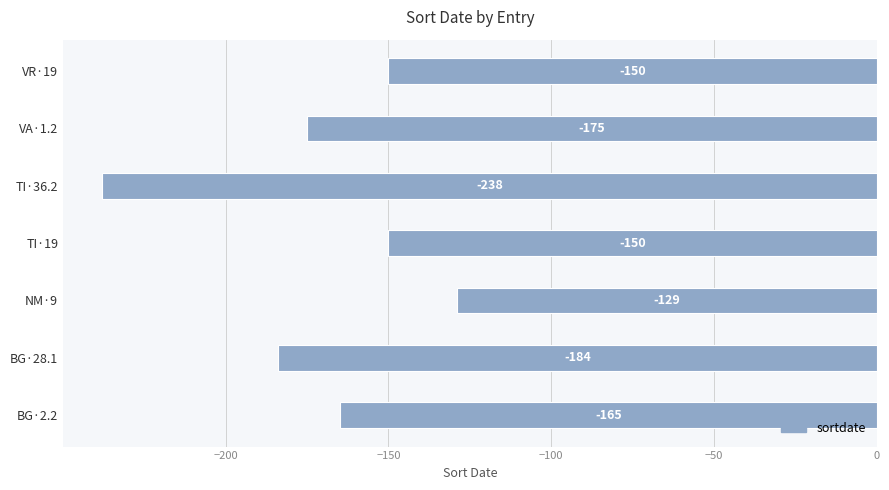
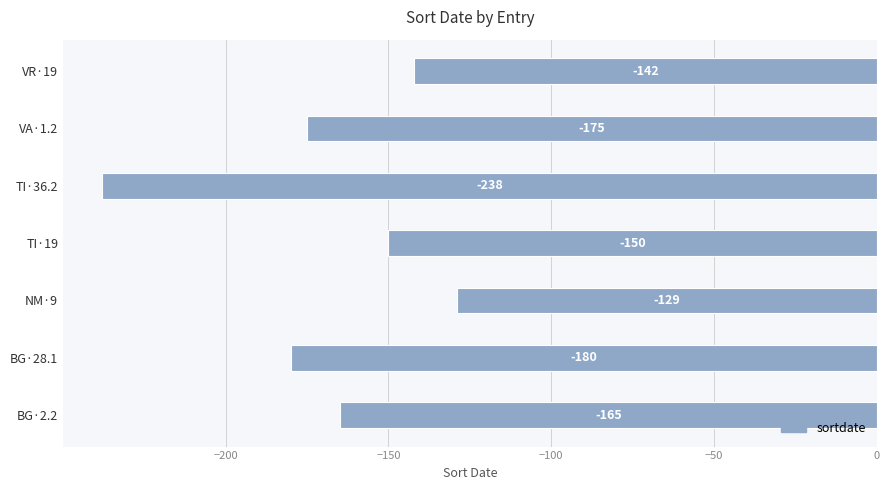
VR·19: -150 -> -142
BG·28.1: -184 -> -180
